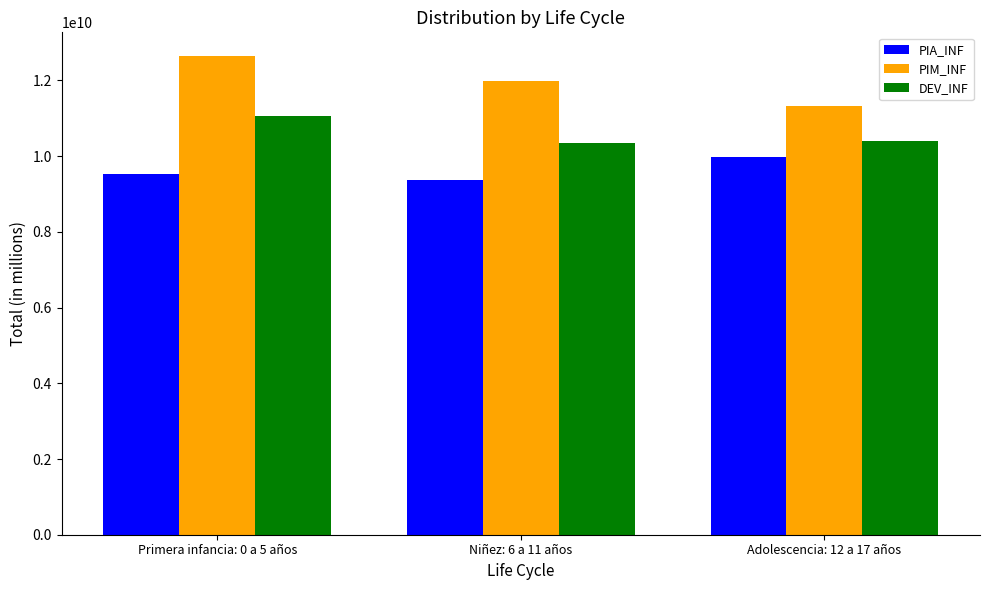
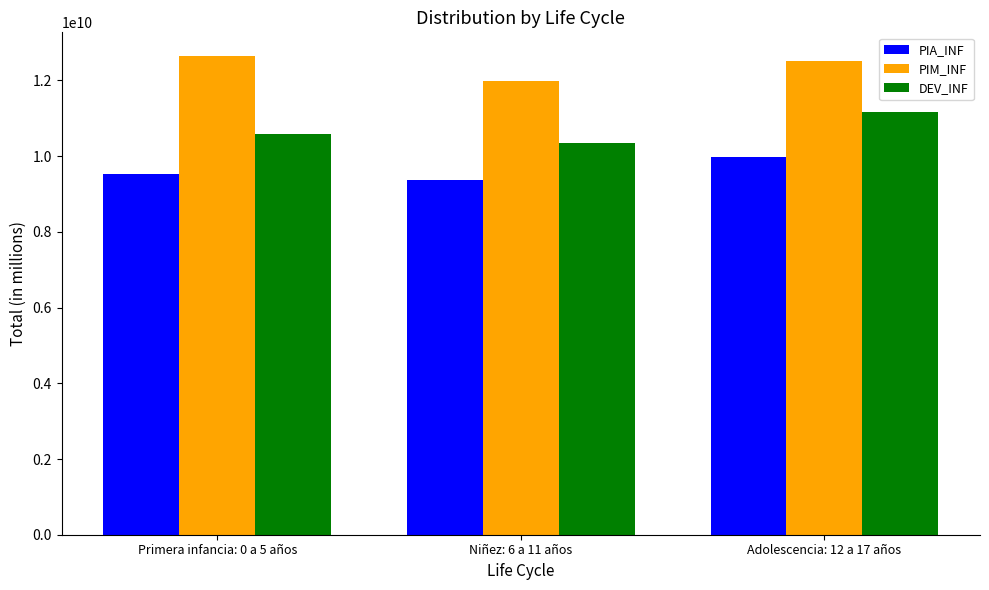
DEV_INF, Primera infancia: 0 a 5 años: 11100000000 -> 10600000000
PIM_INF, Adolescencia: 12 a 17 años: 11300000000 -> 12500000000
DEV_INF, Adolescencia: 12 a 17 años: 10400000000 -> 11200000000
